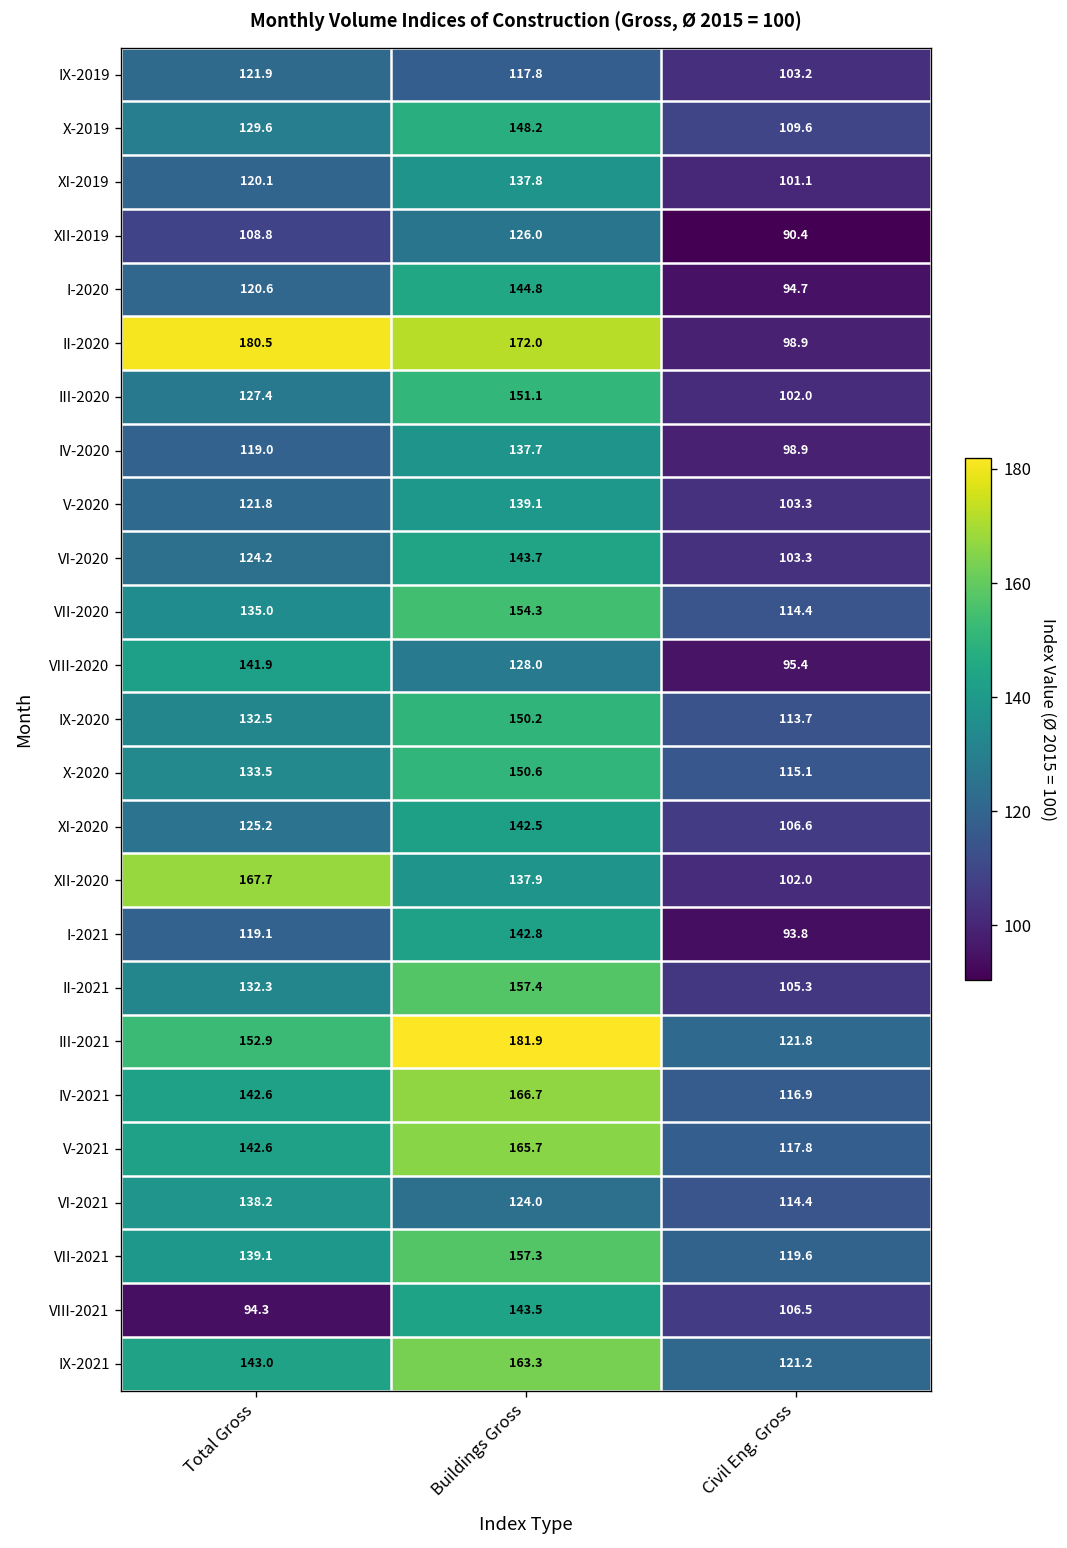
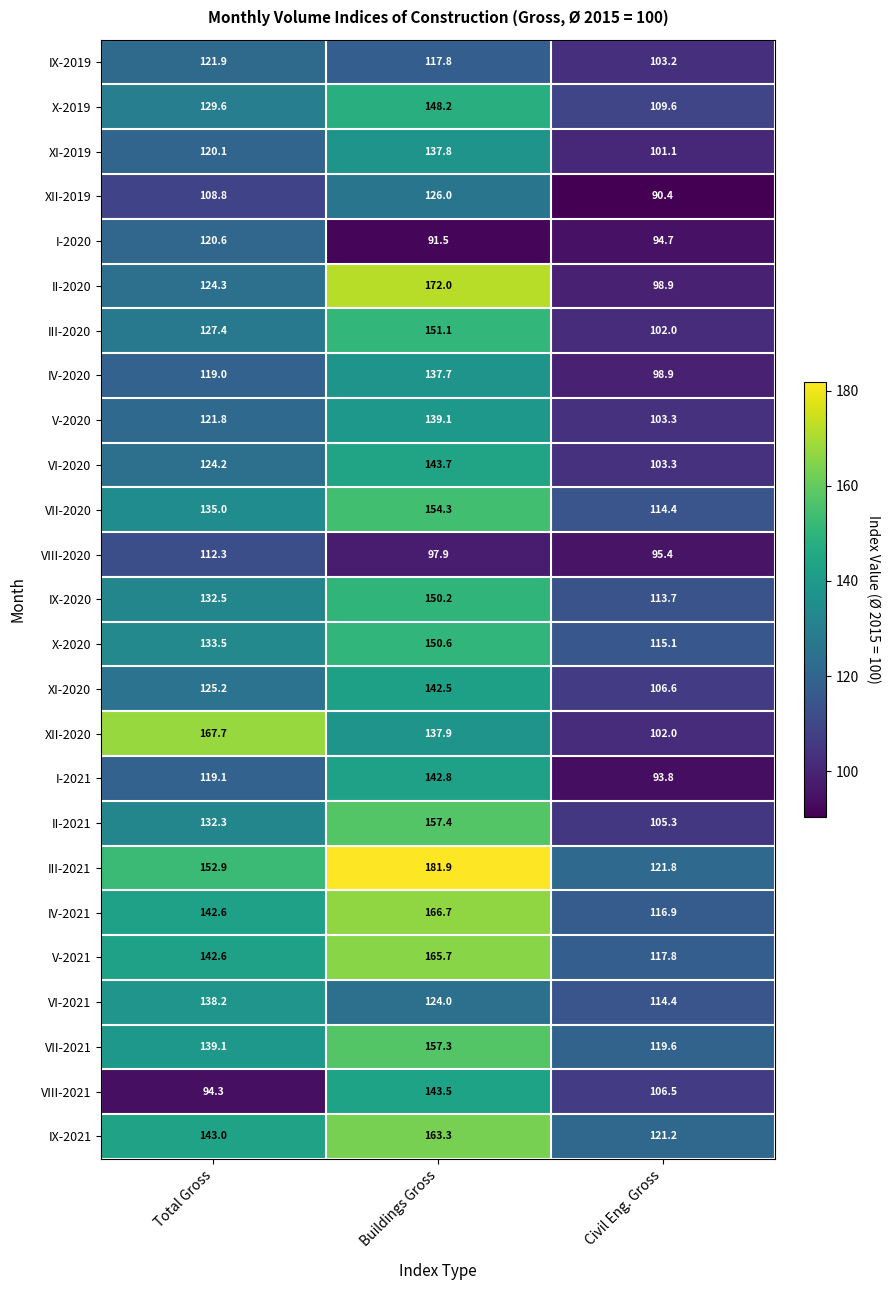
I-2020, Buildings Gross: 144.8 -> 91.5
II-2020, Total Gross: 180.5 -> 124.3
VIII-2020, Total Gross: 141.9 -> 112.3
VIII-2020, Buildings Gross: 128.0 -> 97.9
